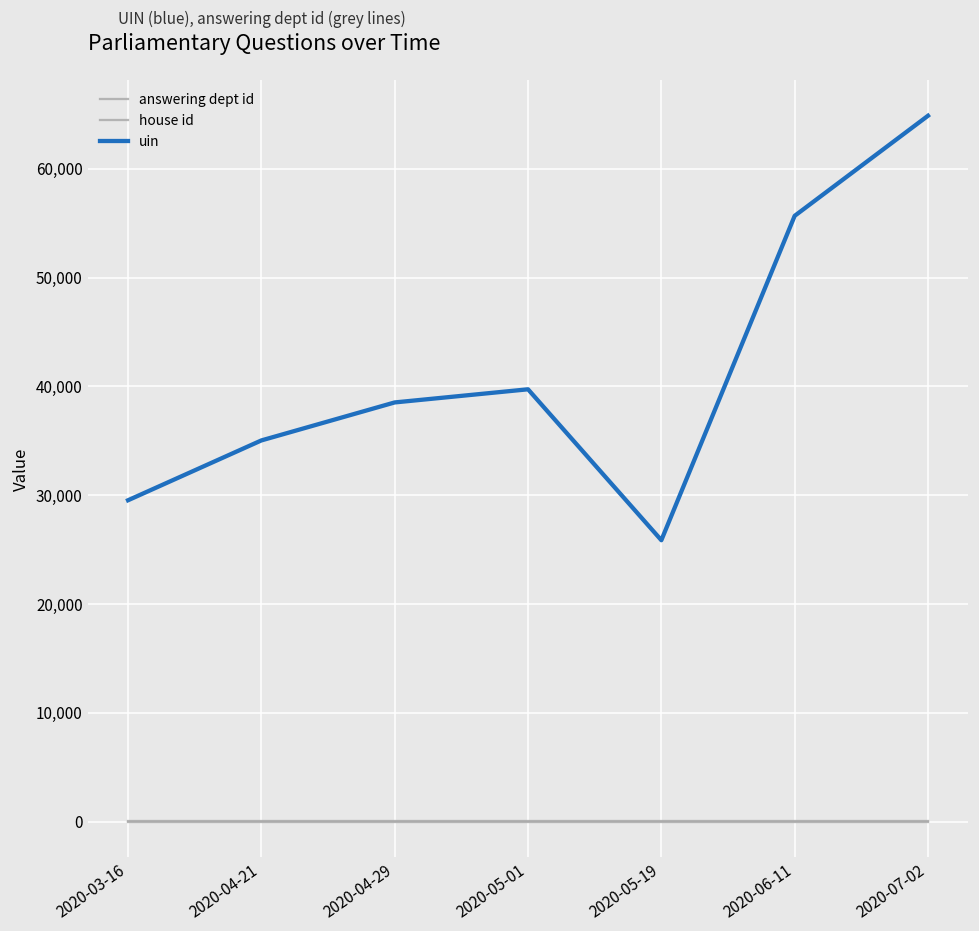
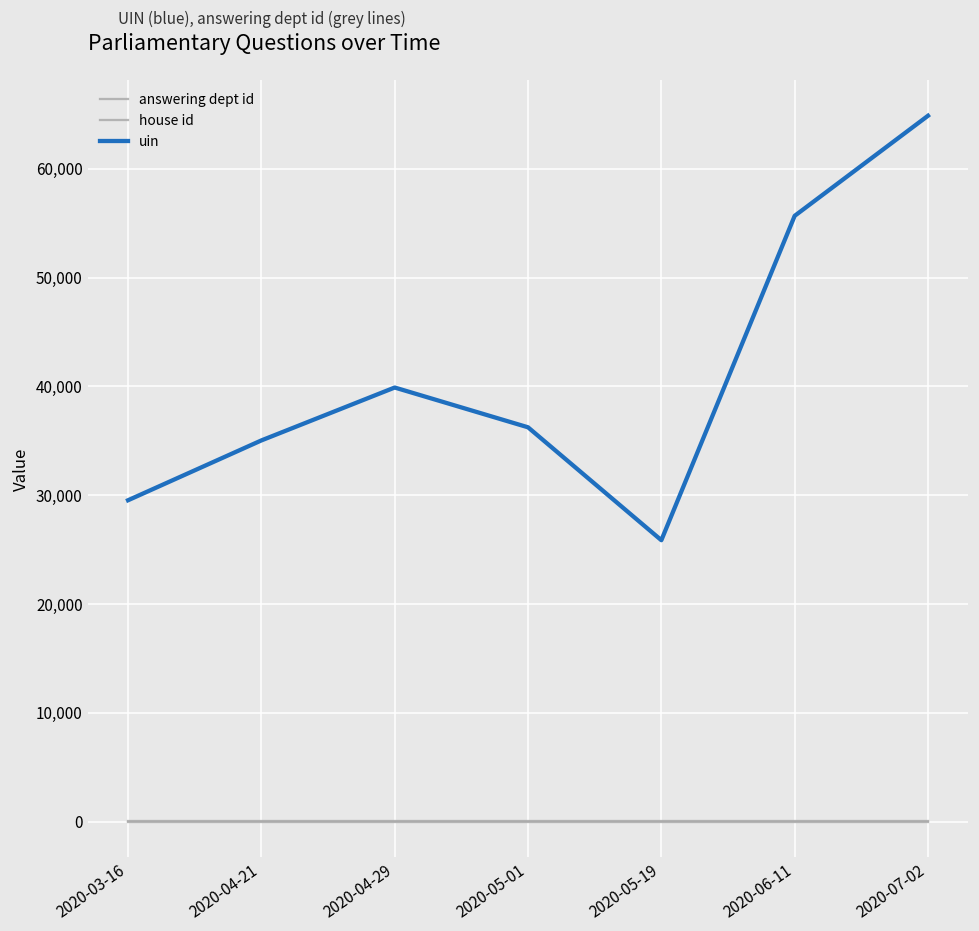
uin, 2020-04-29: 39,000 -> 40,000
uin, 2020-05-01: 40,000 -> 36,000
